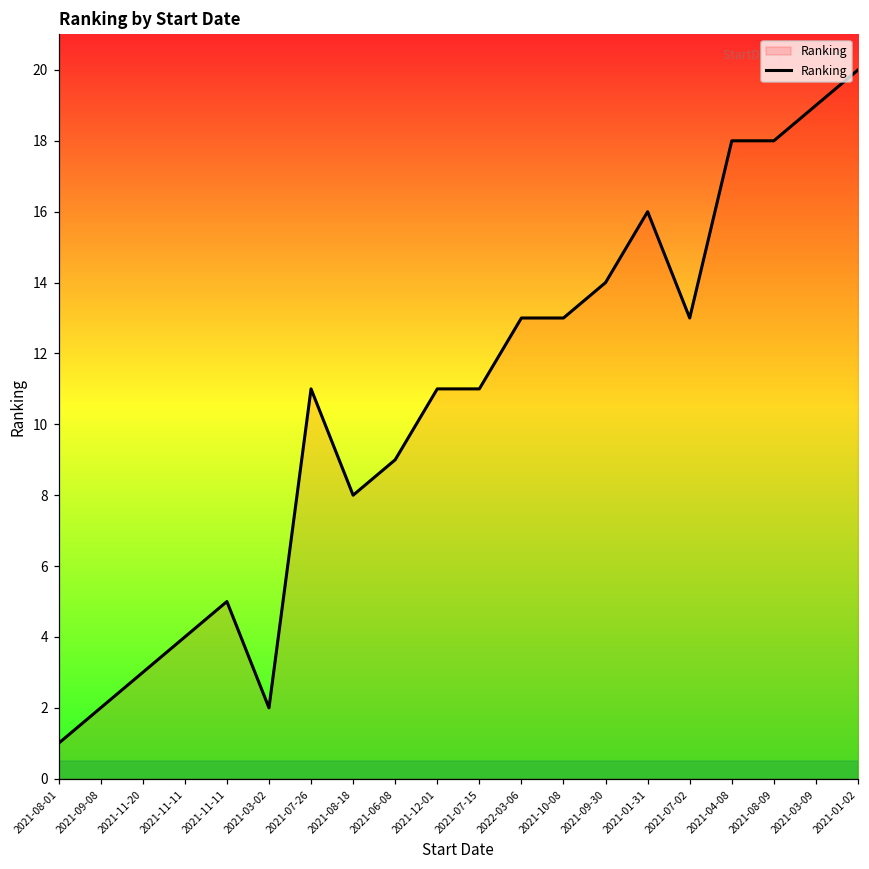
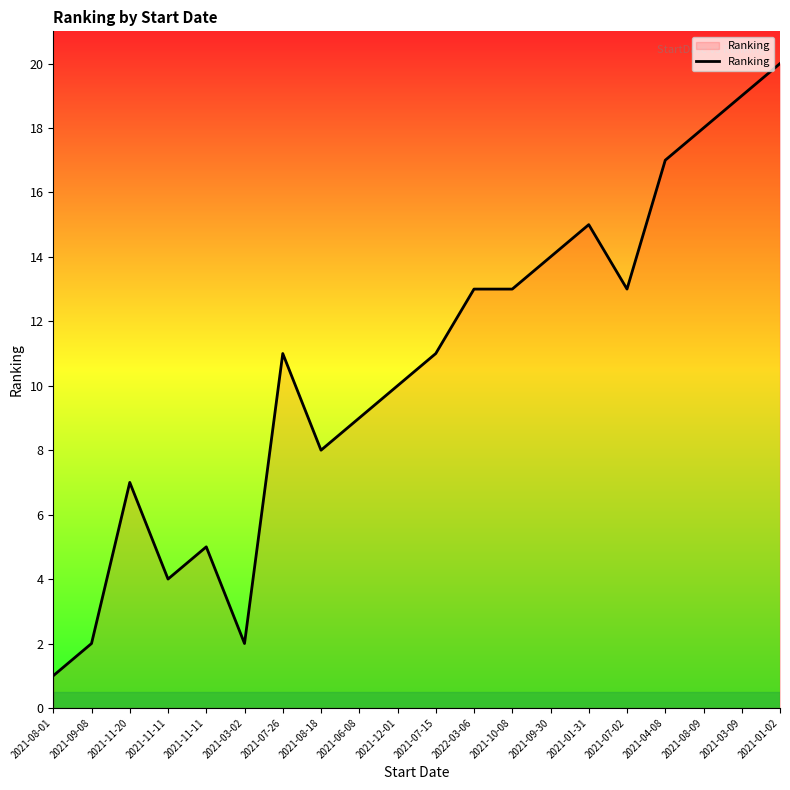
2021-11-20: 3 -> 7
2021-12-01: 11 -> 10
2021-01-31: 16 -> 15
2021-04-08: 18 -> 17
